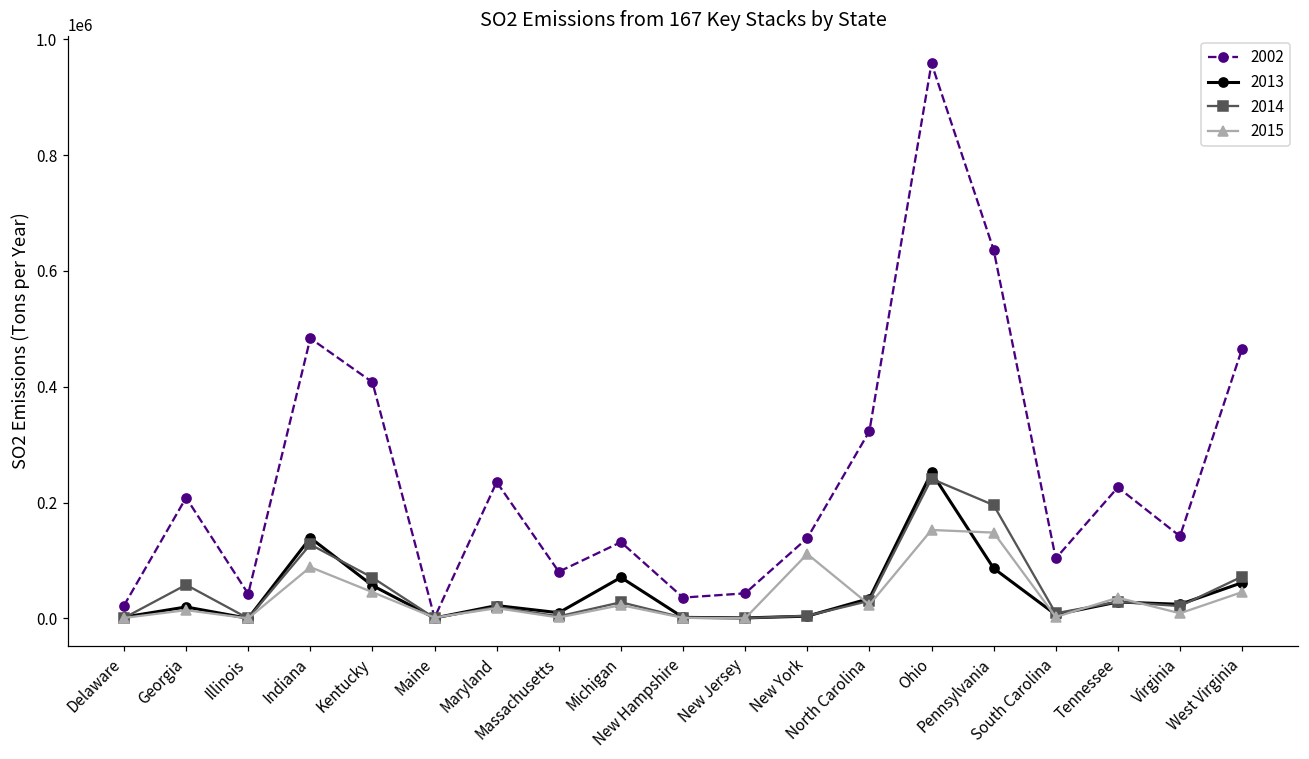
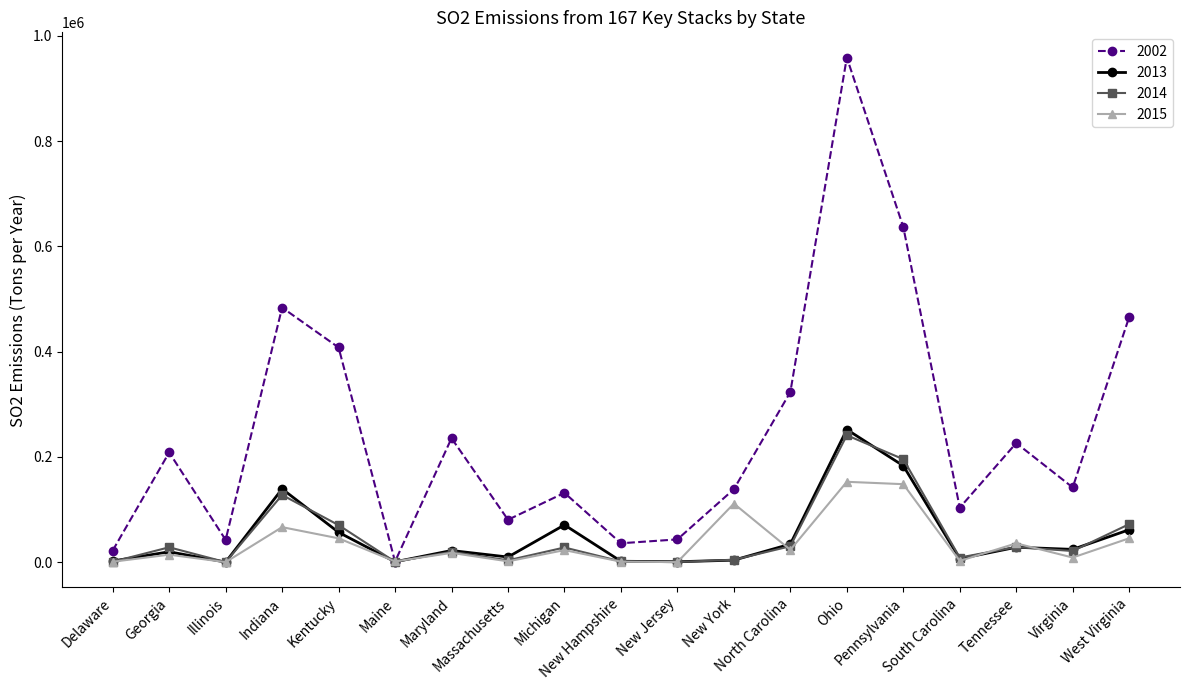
2014, Georgia: 60000 -> 30000
2015, Indiana: 90000 -> 70000
2013, Pennsylvania: 90000 -> 180000
